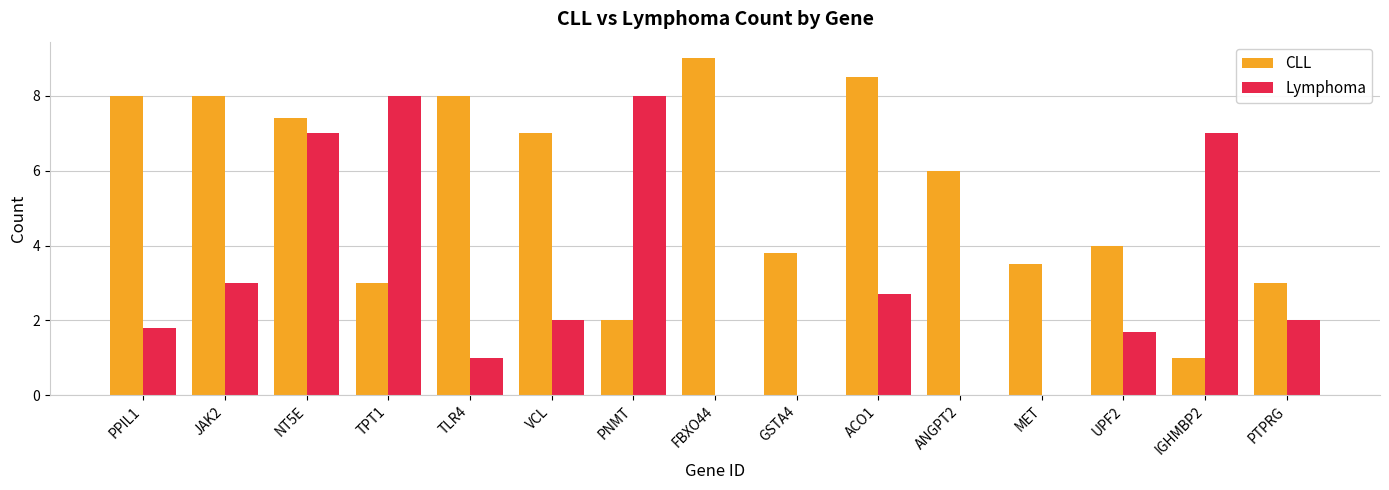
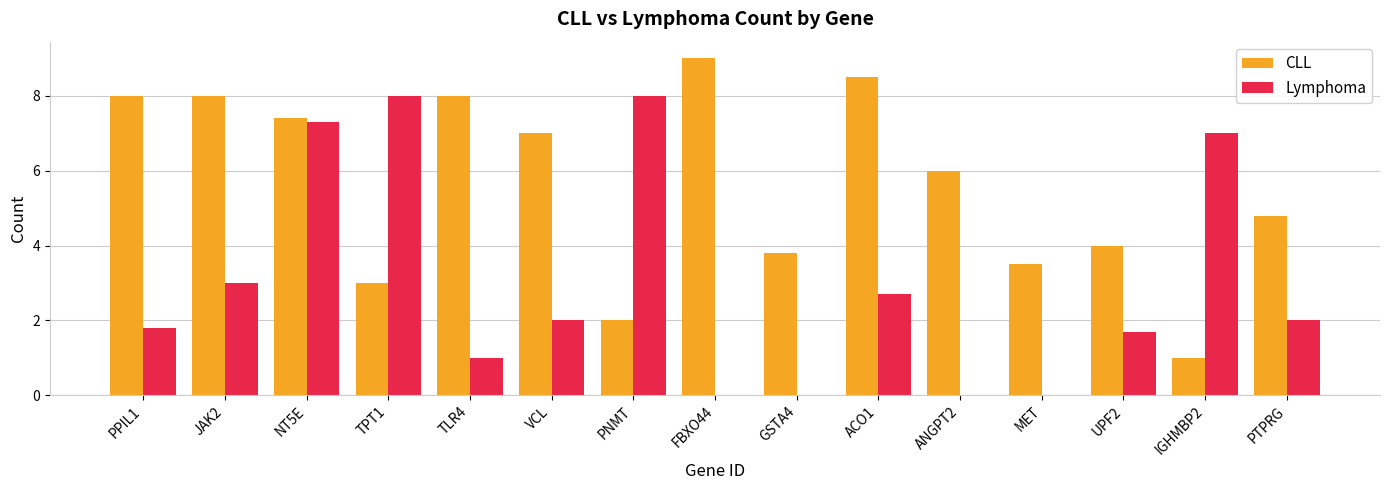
Lymphoma, NT5E: 7.0 -> 7.3
CLL, PTPRG: 3.0 -> 4.8
